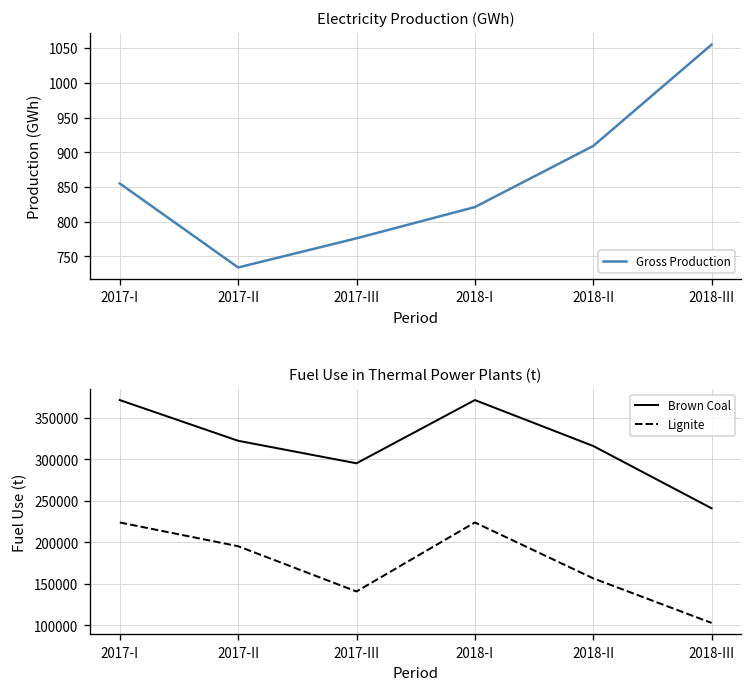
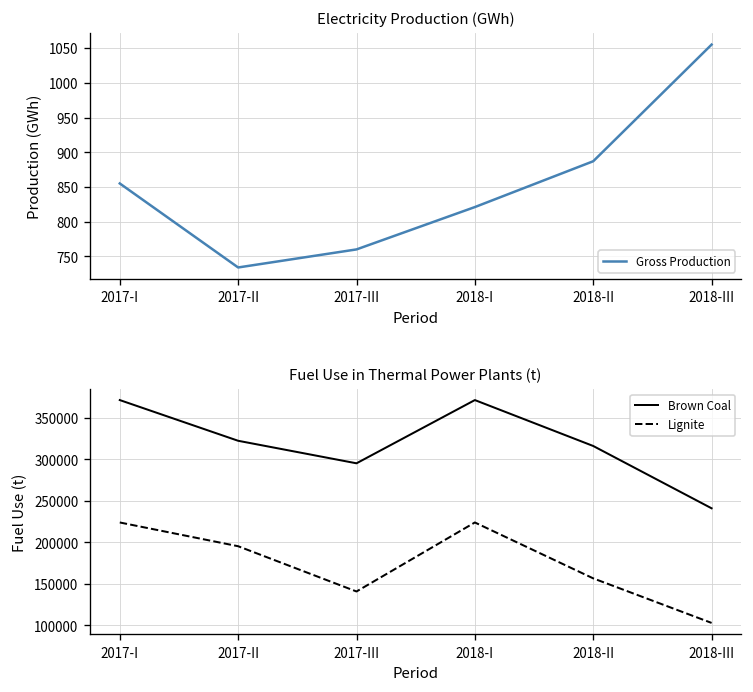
Electricity Production (GWh), 2017-III: 780 -> 760
Electricity Production (GWh), 2018-II: 910 -> 890
